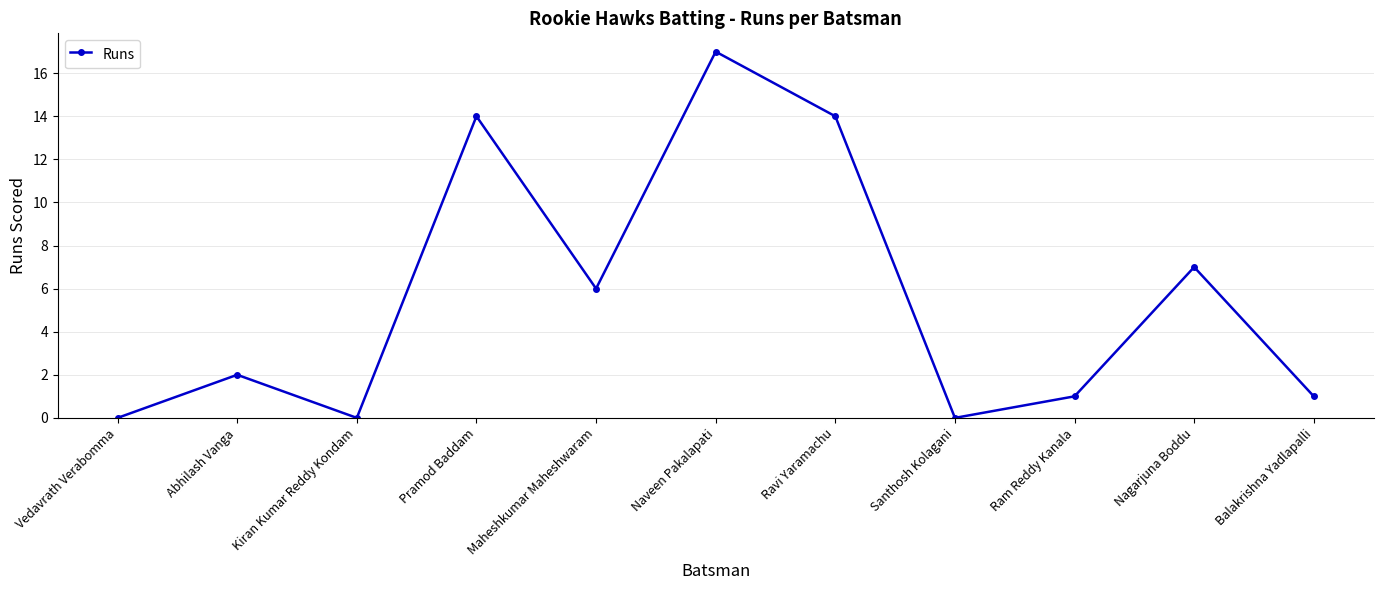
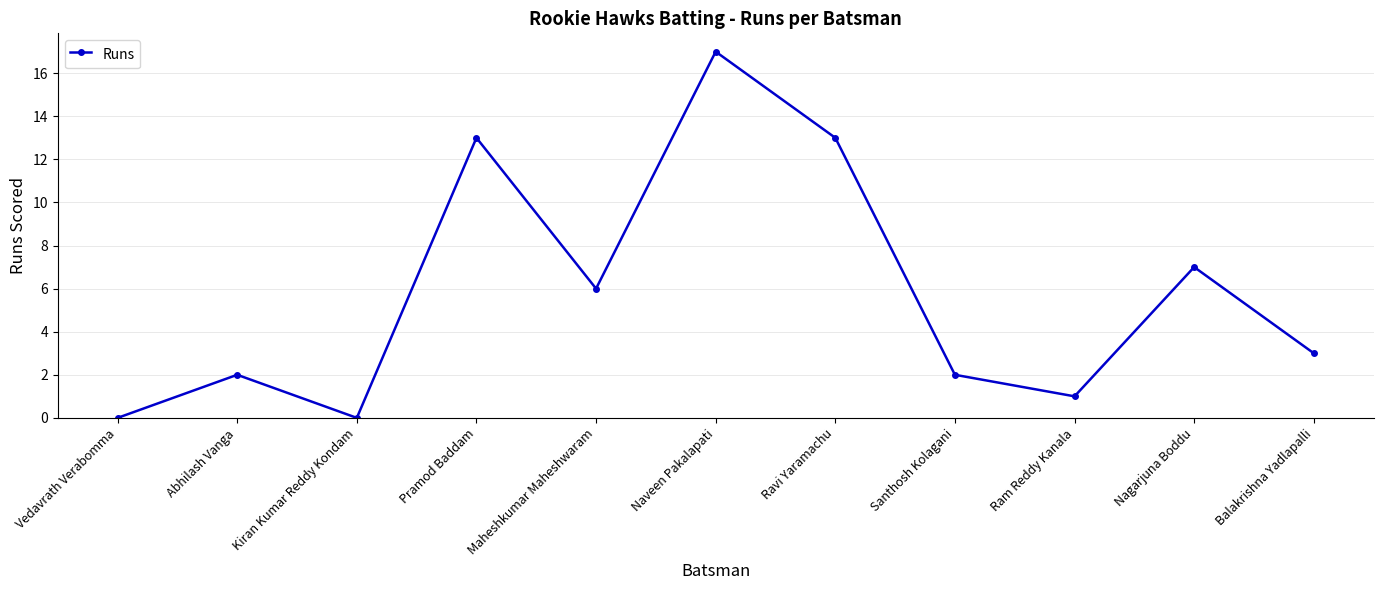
Pramod Baddam: 14 -> 13
Ravi Yaramachu: 14 -> 13
Santhosh Kolagani: 0 -> 2
Balakrishna Yadlapalli: 1 -> 3
